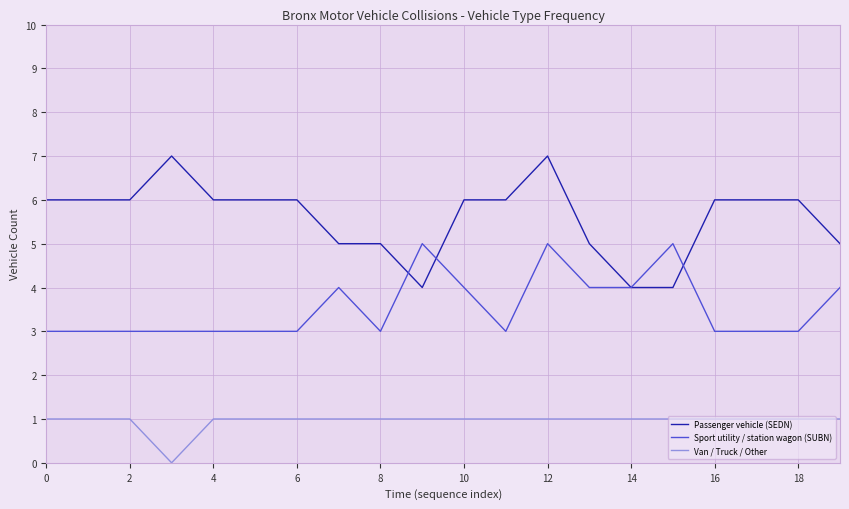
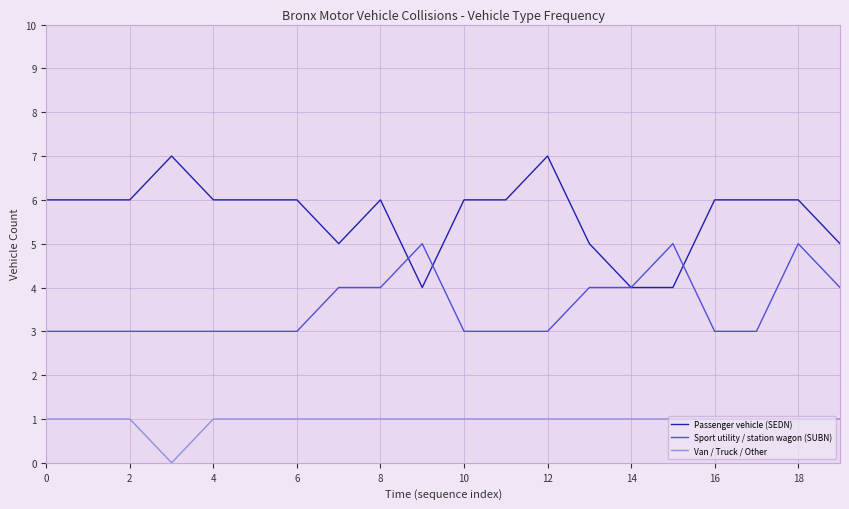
Passenger vehicle (SEDN), 8: 5 -> 6
Sport utility / station wagon (SUBN), 8: 3 -> 4
Sport utility / station wagon (SUBN), 10: 4 -> 3
Sport utility / station wagon (SUBN), 12: 5 -> 3
Sport utility / station wagon (SUBN), 18: 3 -> 5
